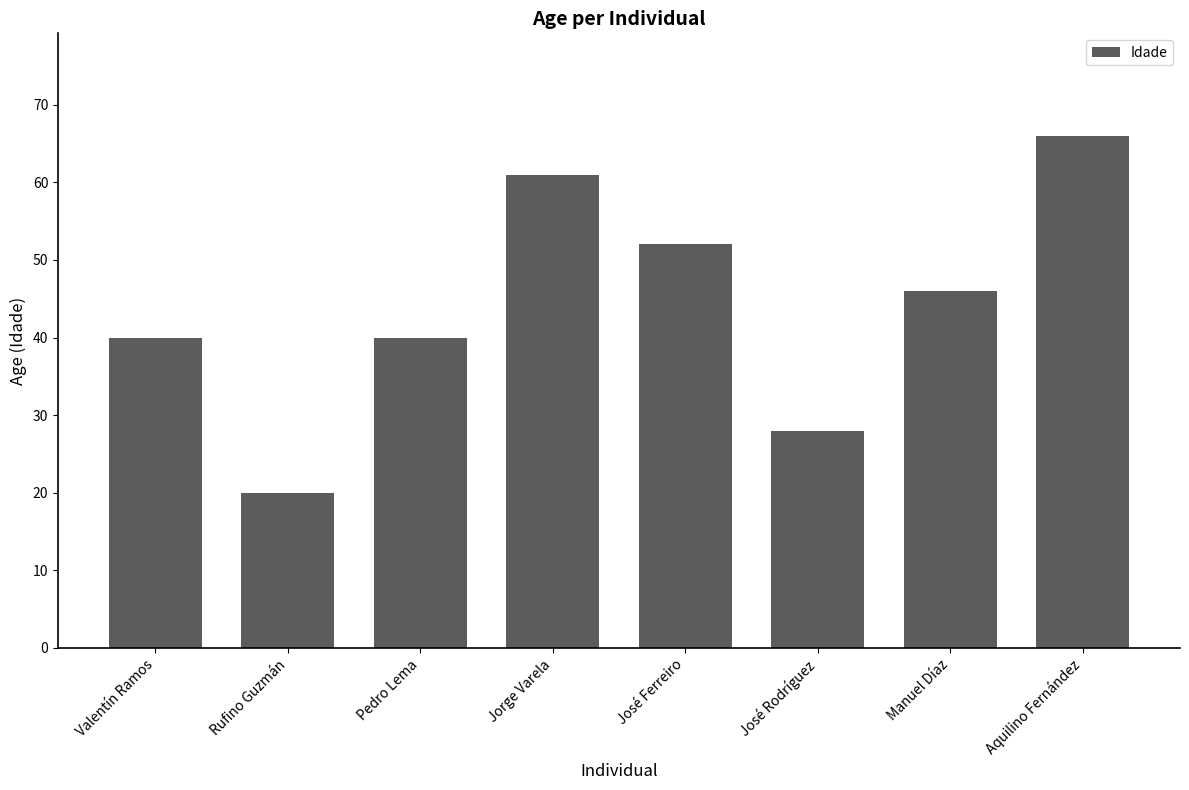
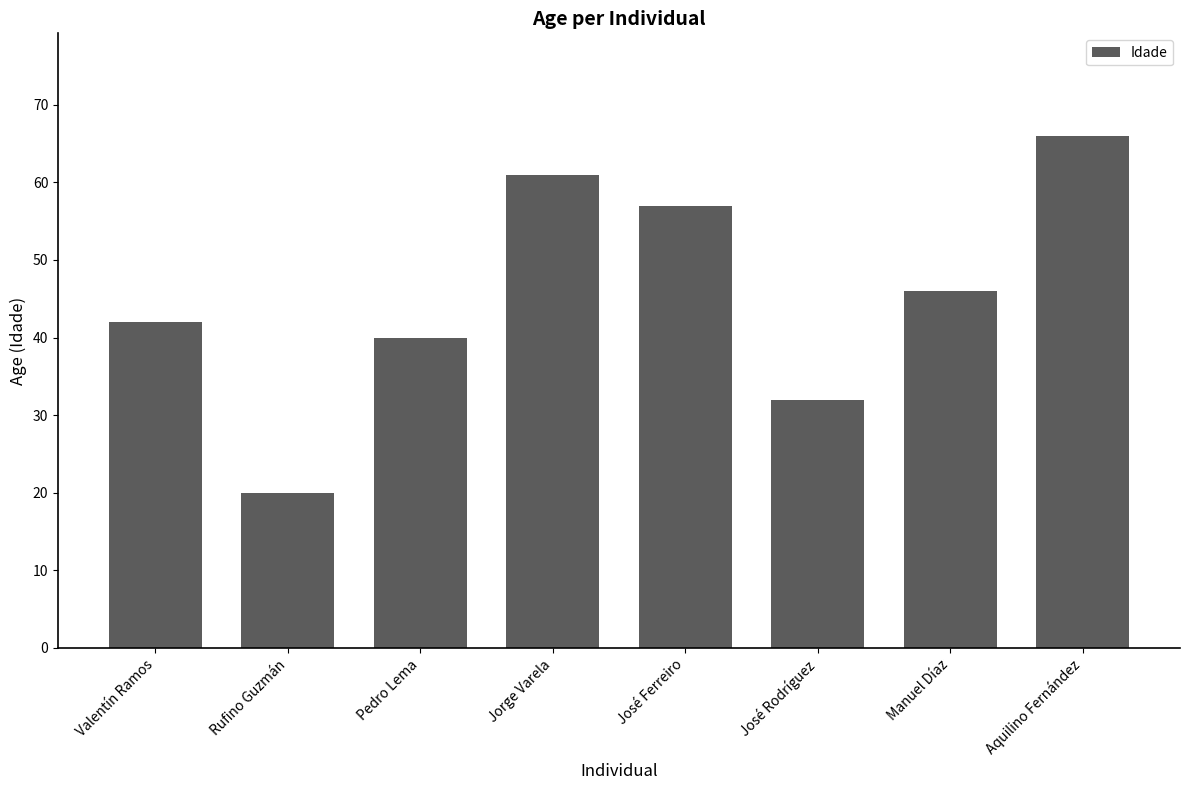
Valentín Ramos: 40 -> 42
José Ferreiro: 52 -> 57
José Rodríguez: 28 -> 32
